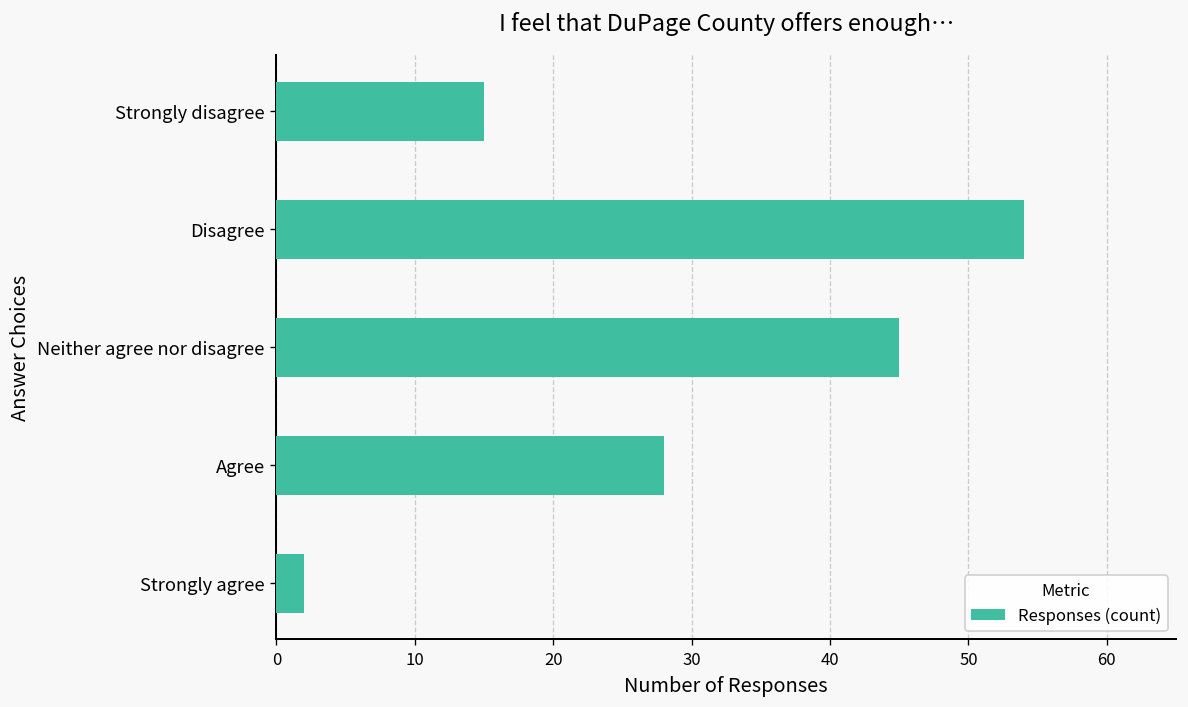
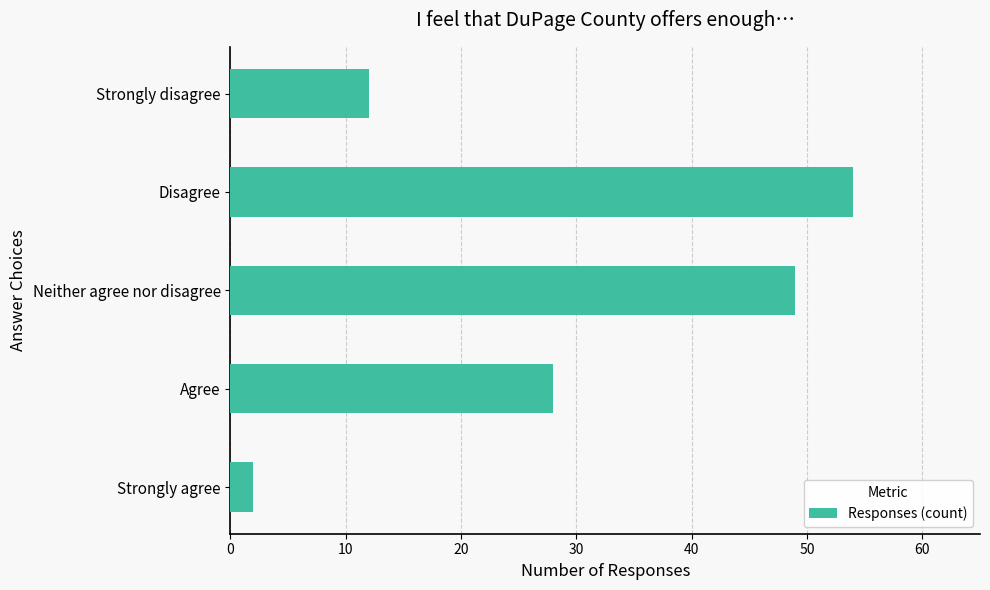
Strongly disagree: 15 -> 12
Neither agree nor disagree: 45 -> 49
